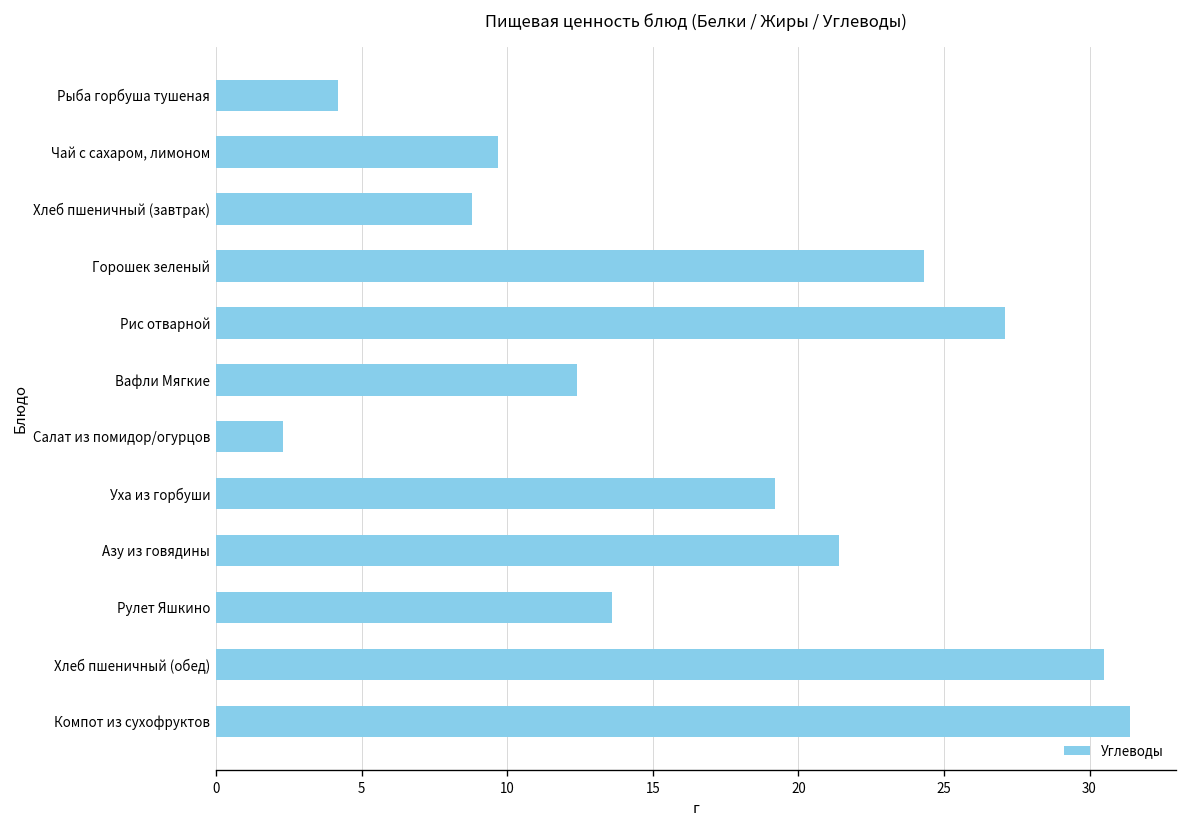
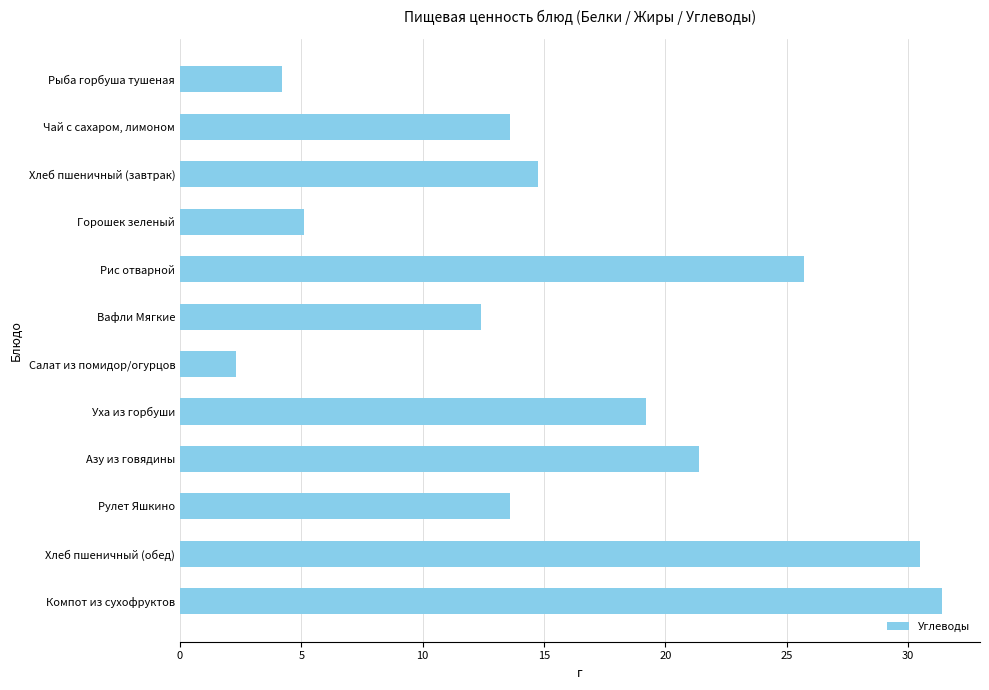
Чай с сахаром, лимоном: 9.7 -> 13.6
Хлеб пшеничный (завтрак): 8.8 -> 14.8
Горошек зеленый: 24.3 -> 5.1
Рис отварной: 27.1 -> 25.7
